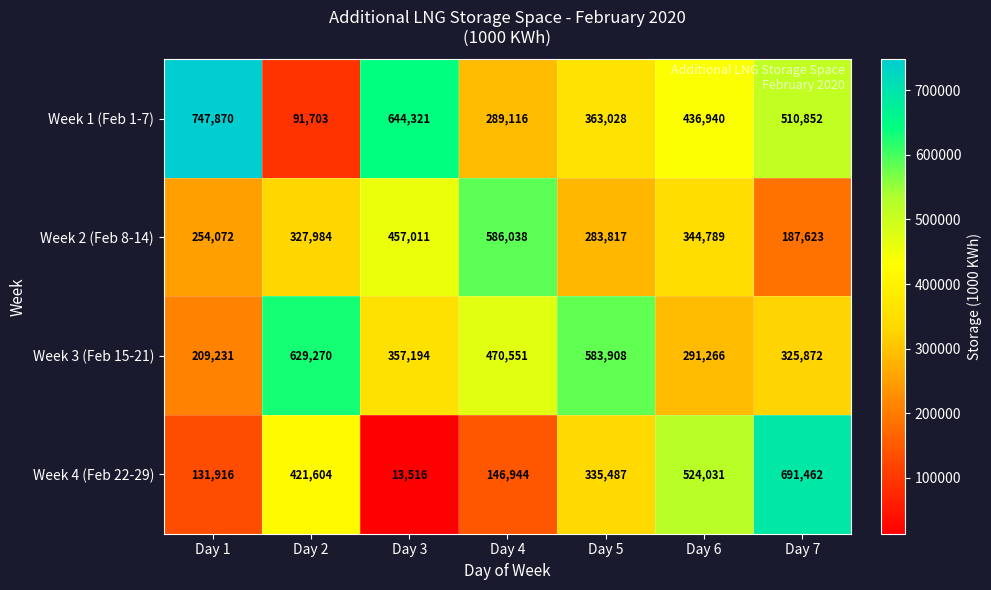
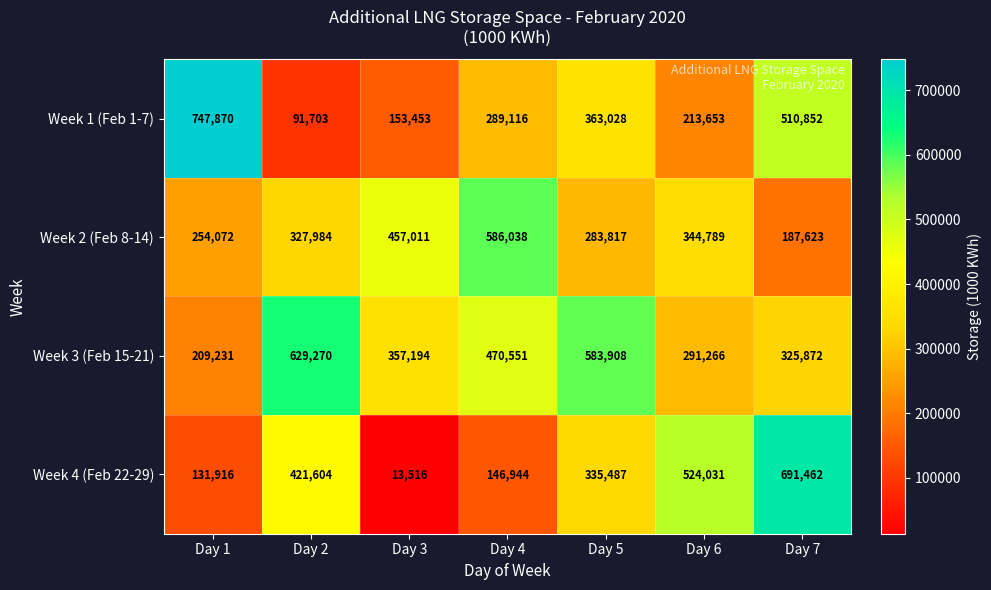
Week 1 (Feb 1-7), Day 3: 644,321 -> 153,453
Week 1 (Feb 1-7), Day 6: 436,940 -> 213,653
